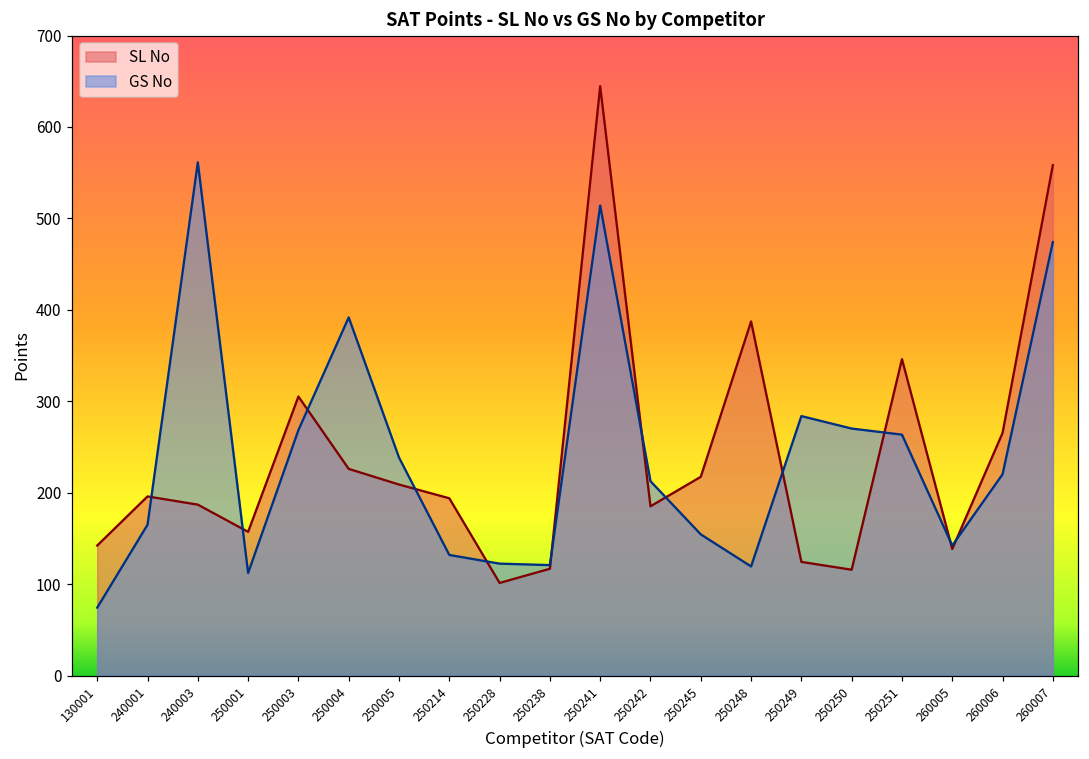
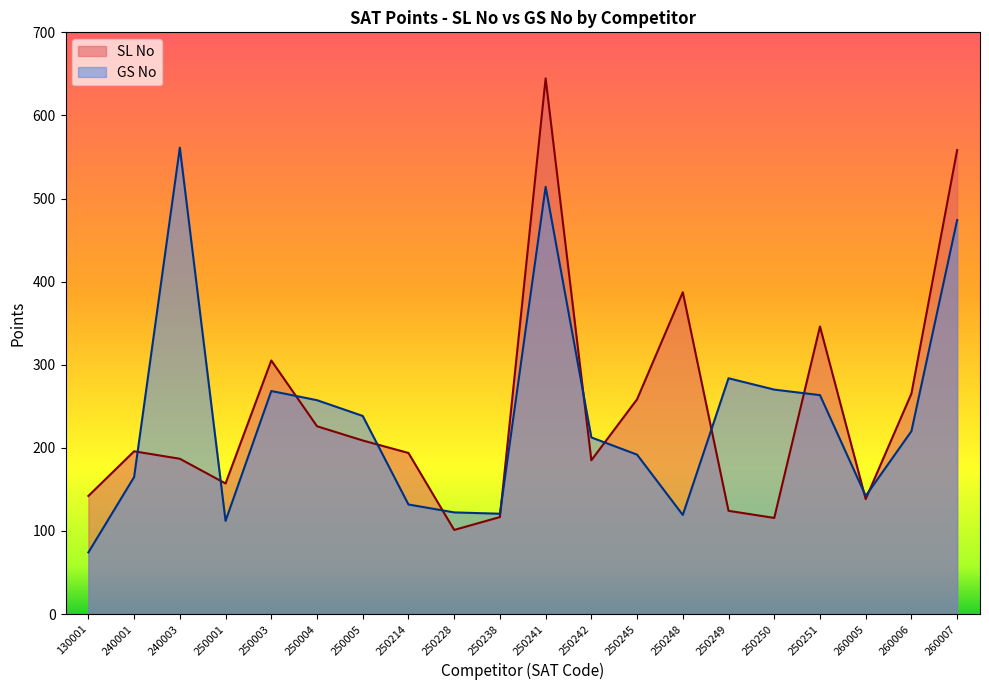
GS No, 250004: 390 -> 260
SL No, 250245: 220 -> 260
GS No, 250245: 150 -> 190
